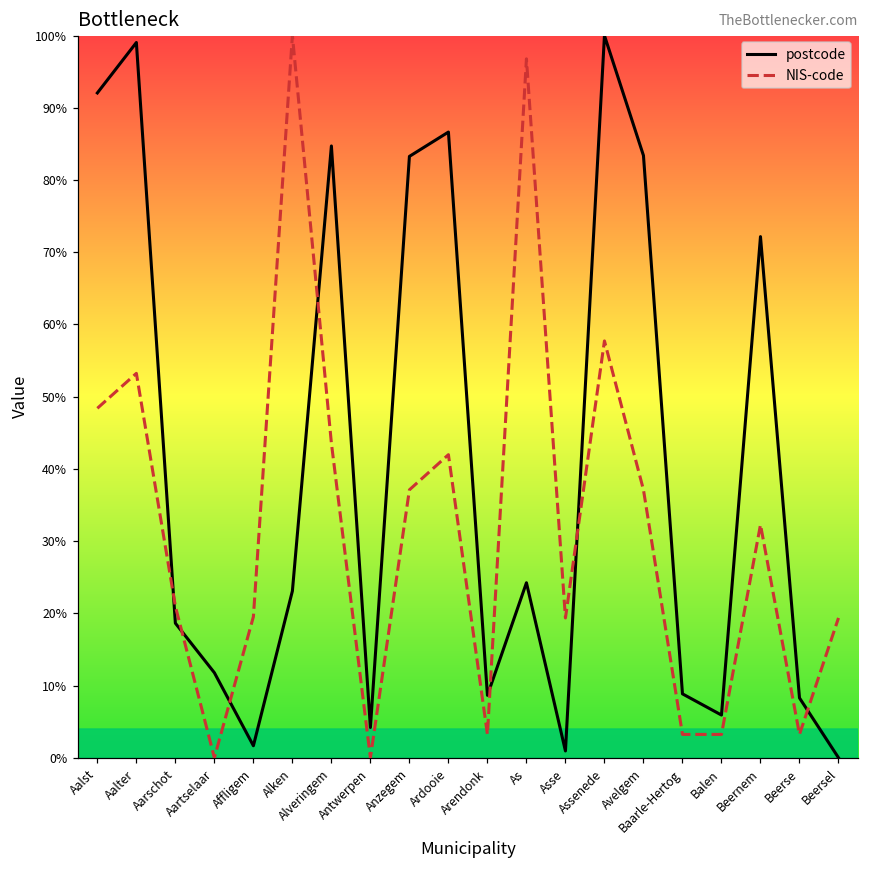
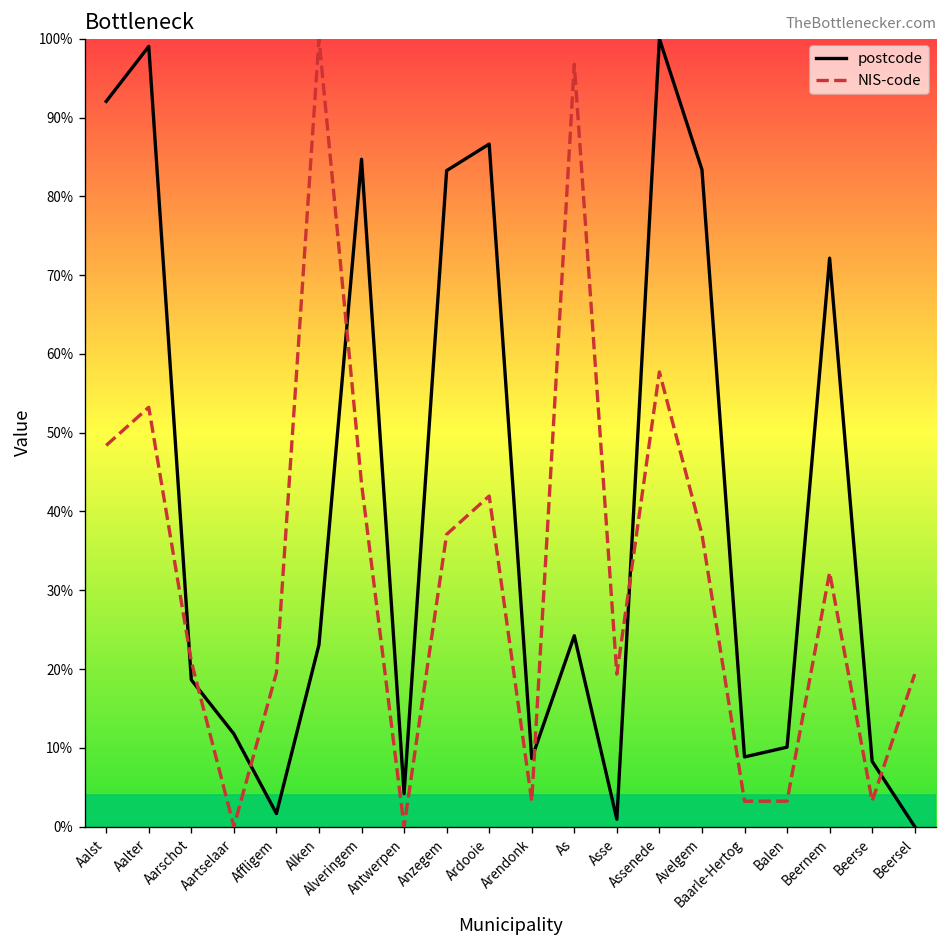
postcode, Balen: 6% -> 10%
